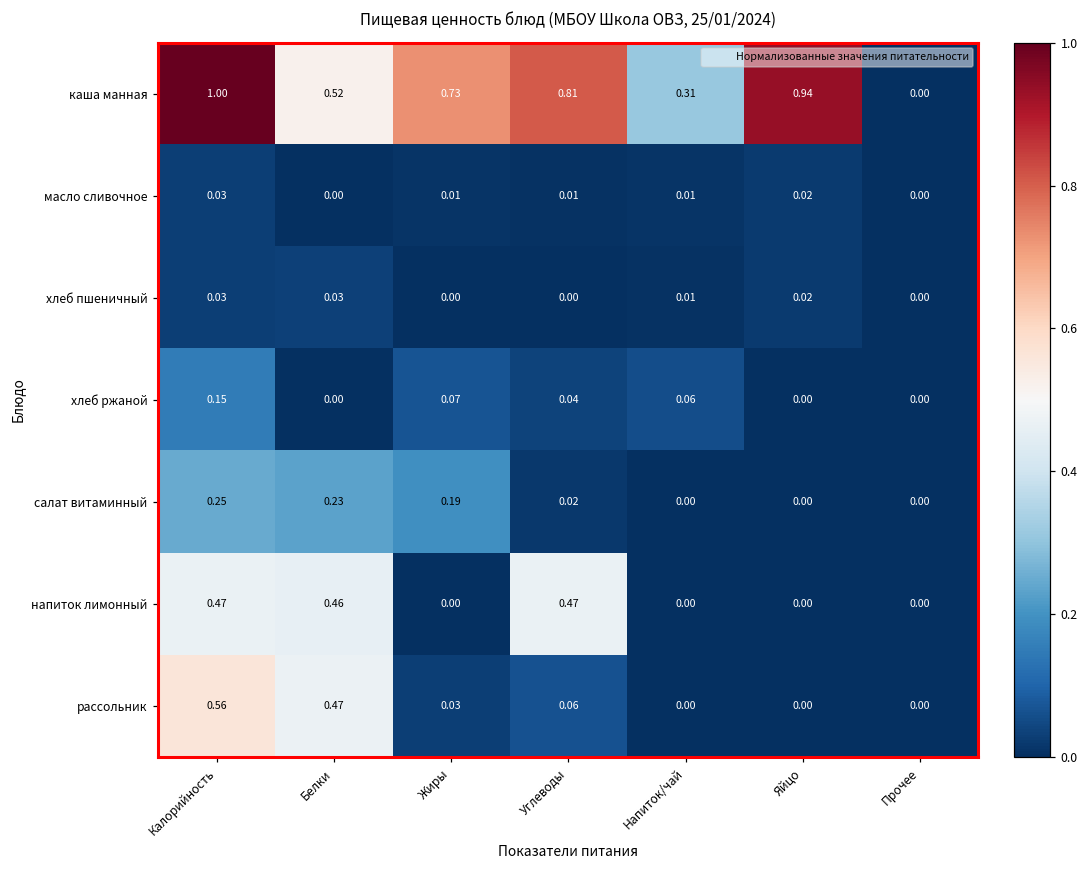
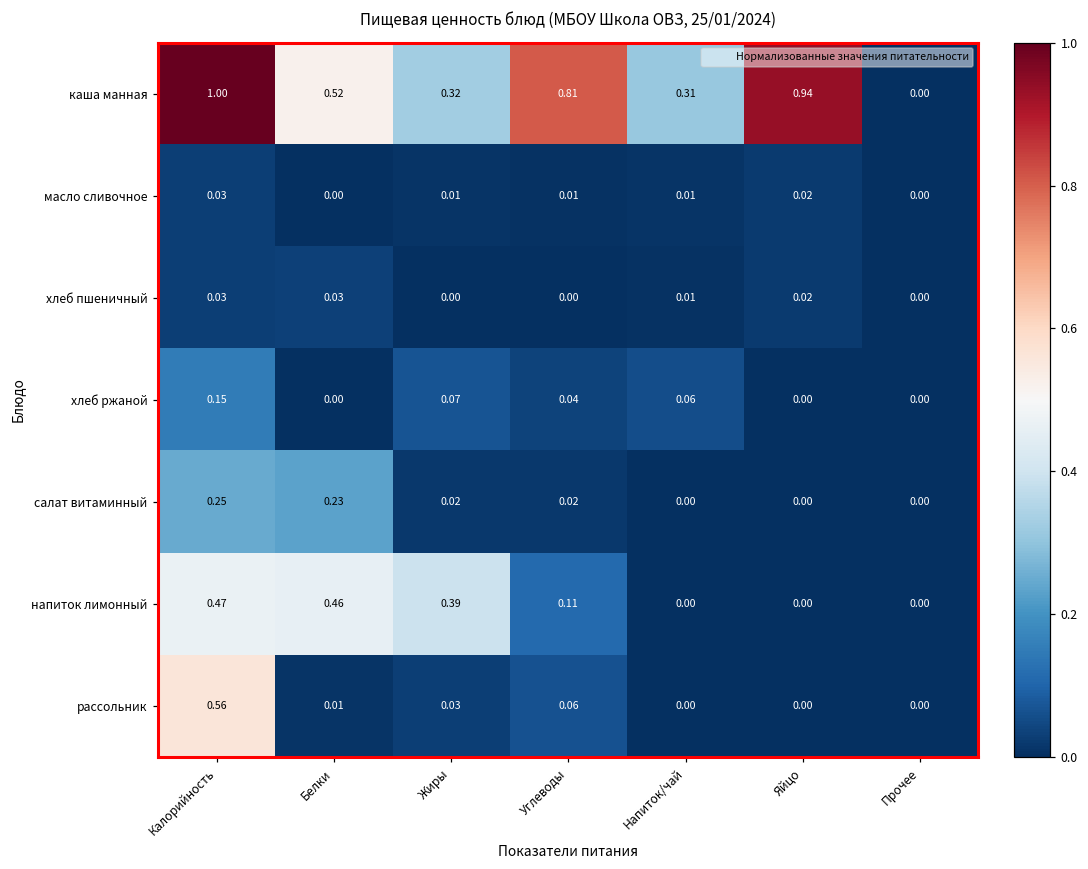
каша манная, Жиры: 0.73 -> 0.32
салат витаминный, Жиры: 0.19 -> 0.02
напиток лимонный, Жиры: 0.00 -> 0.39
напиток лимонный, Углеводы: 0.47 -> 0.11
рассольник, Белки: 0.47 -> 0.01
